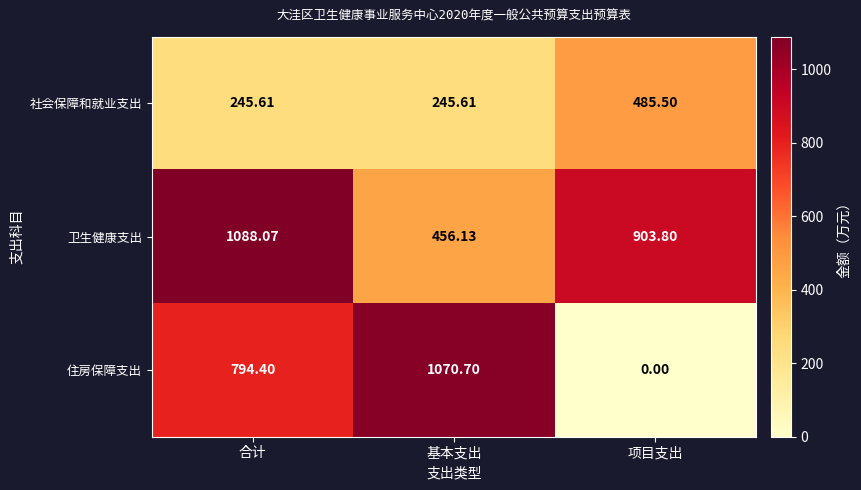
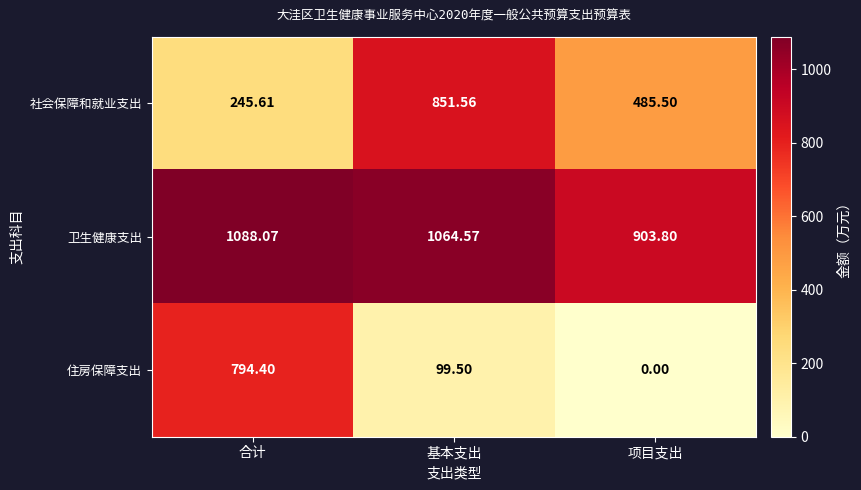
社会保障和就业支出, 基本支出: 245.61 -> 851.56
卫生健康支出, 基本支出: 456.13 -> 1064.57
住房保障支出, 基本支出: 1070.70 -> 99.50
